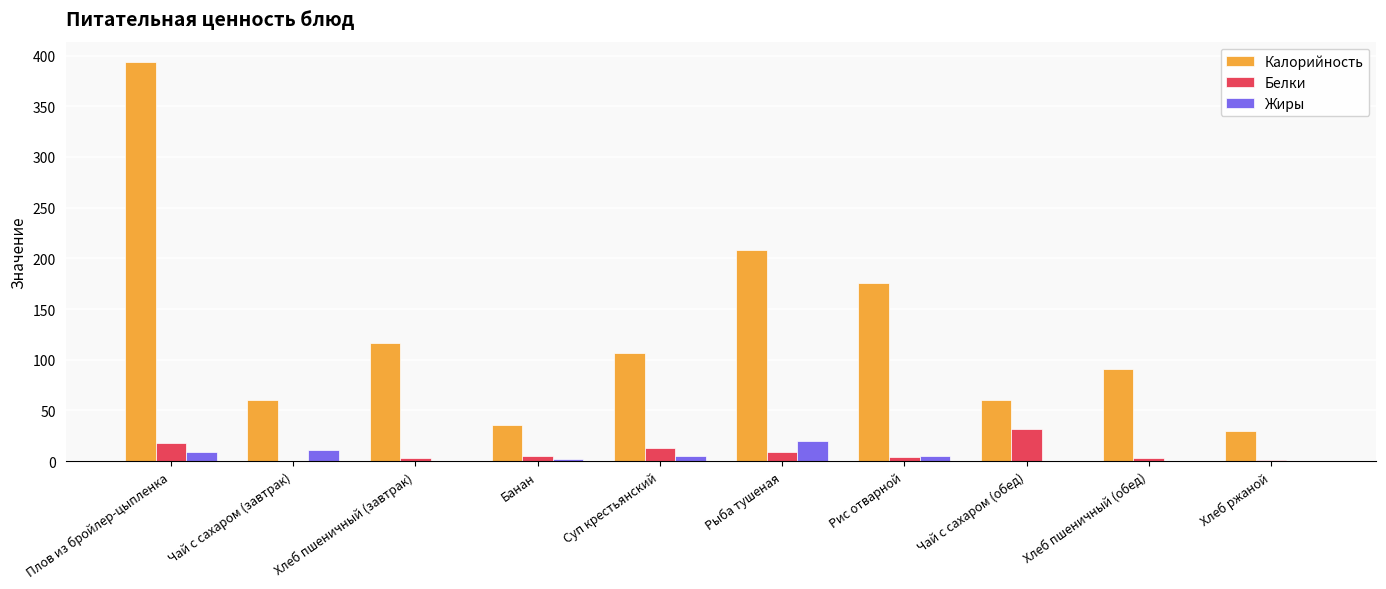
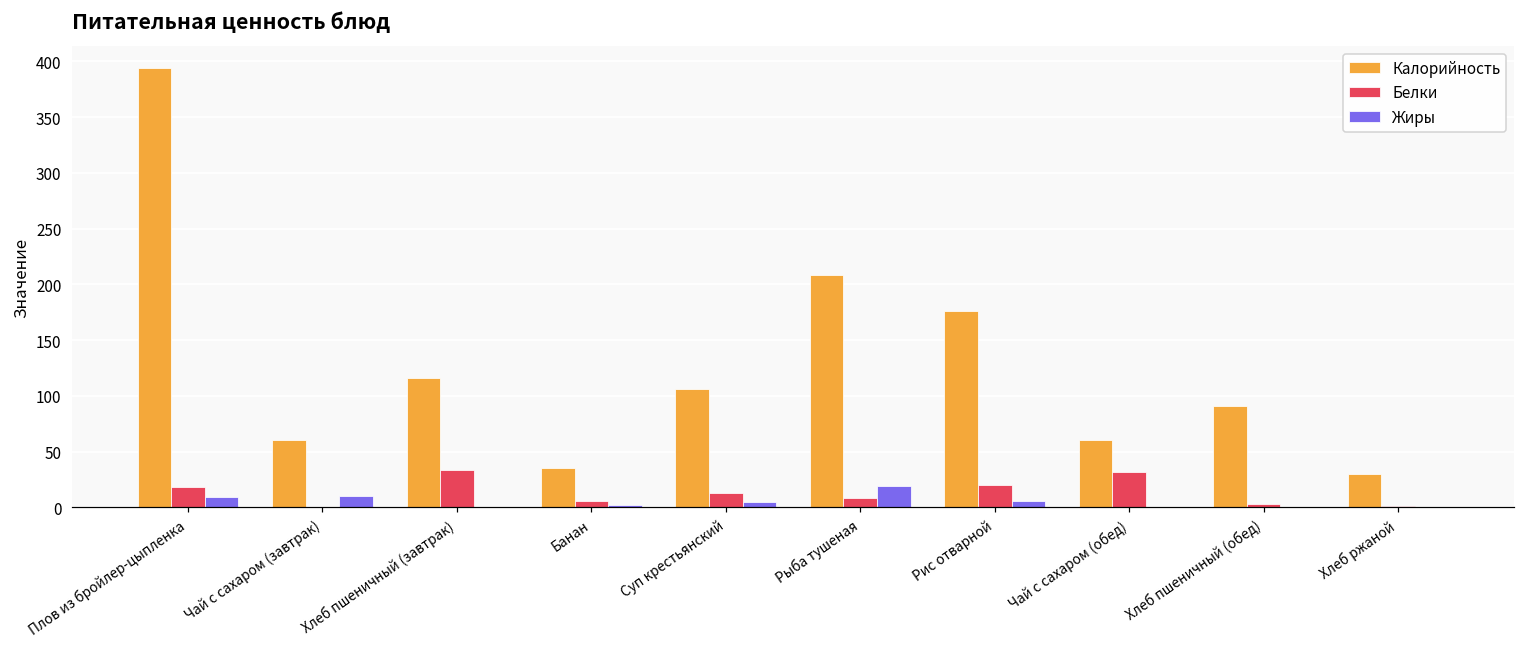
Белки, Хлеб пшеничный (завтрак): 3 -> 34
Белки, Рис отварной: 4 -> 20
